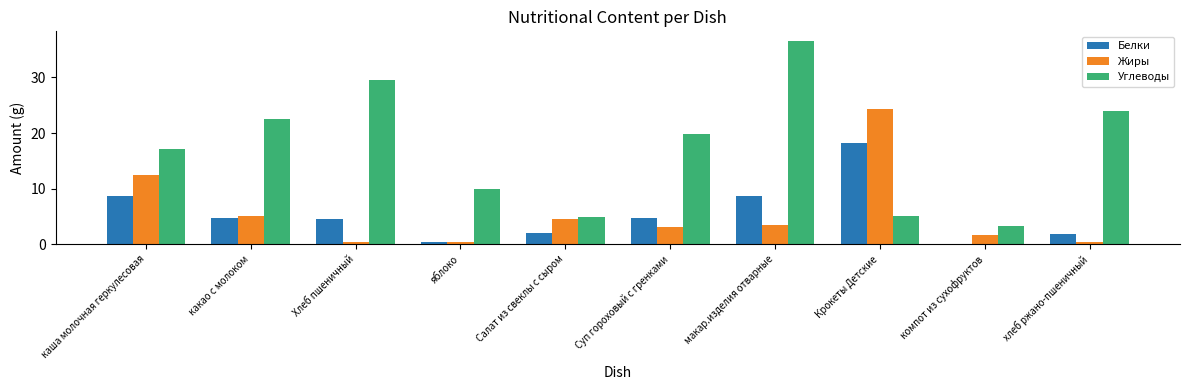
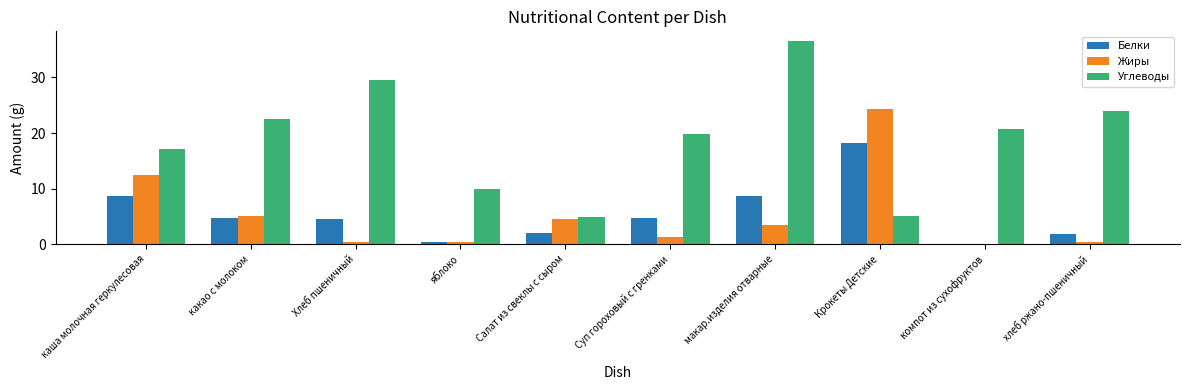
Жиры, Суп гороховый с гренками: 3 -> 1
Жиры, компот из сухофруктов: 2 -> 0
Углеводы, компот из сухофруктов: 3 -> 21
